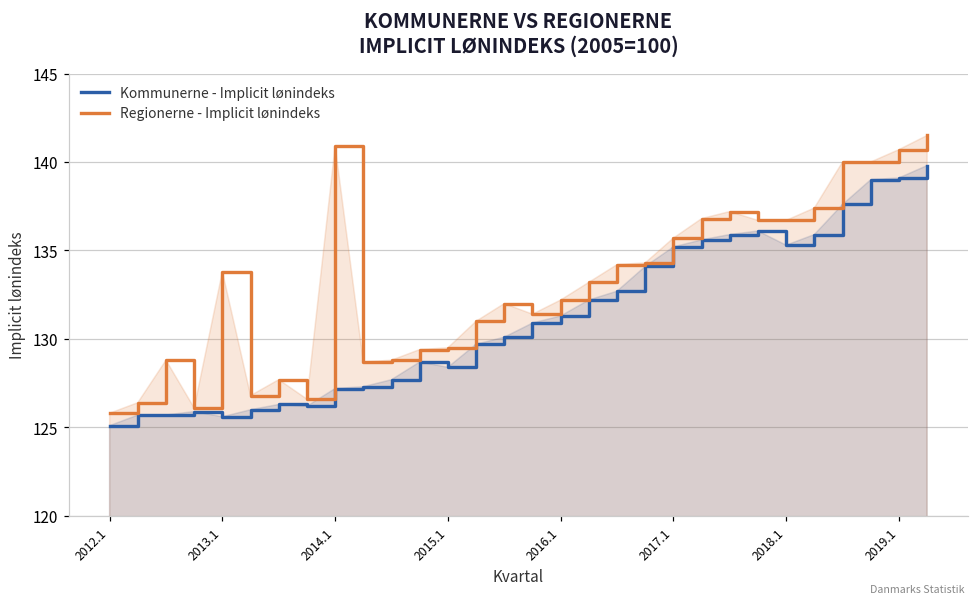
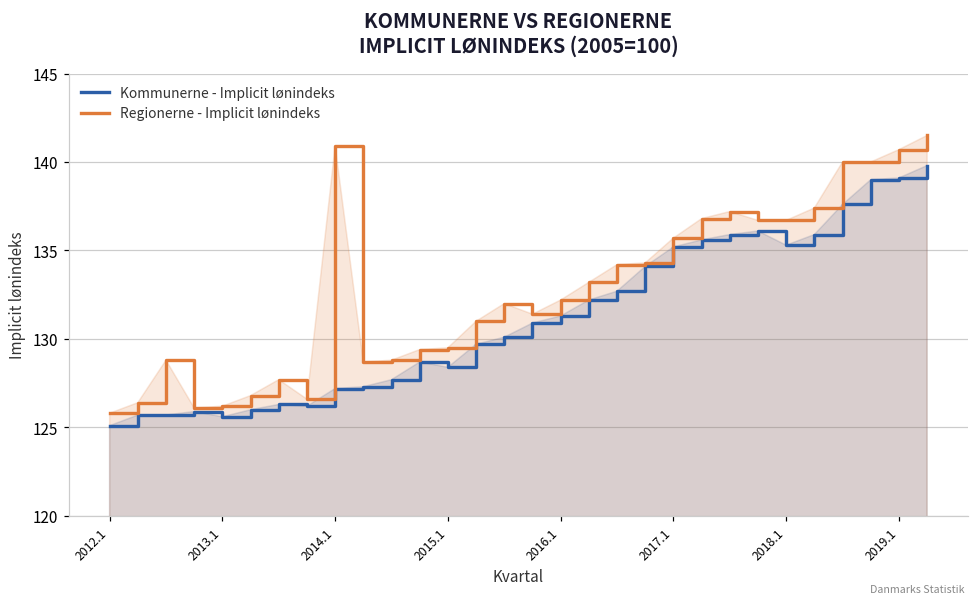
Regionerne - Implicit lønindeks, 2013.1: 133.8 -> 126.2
